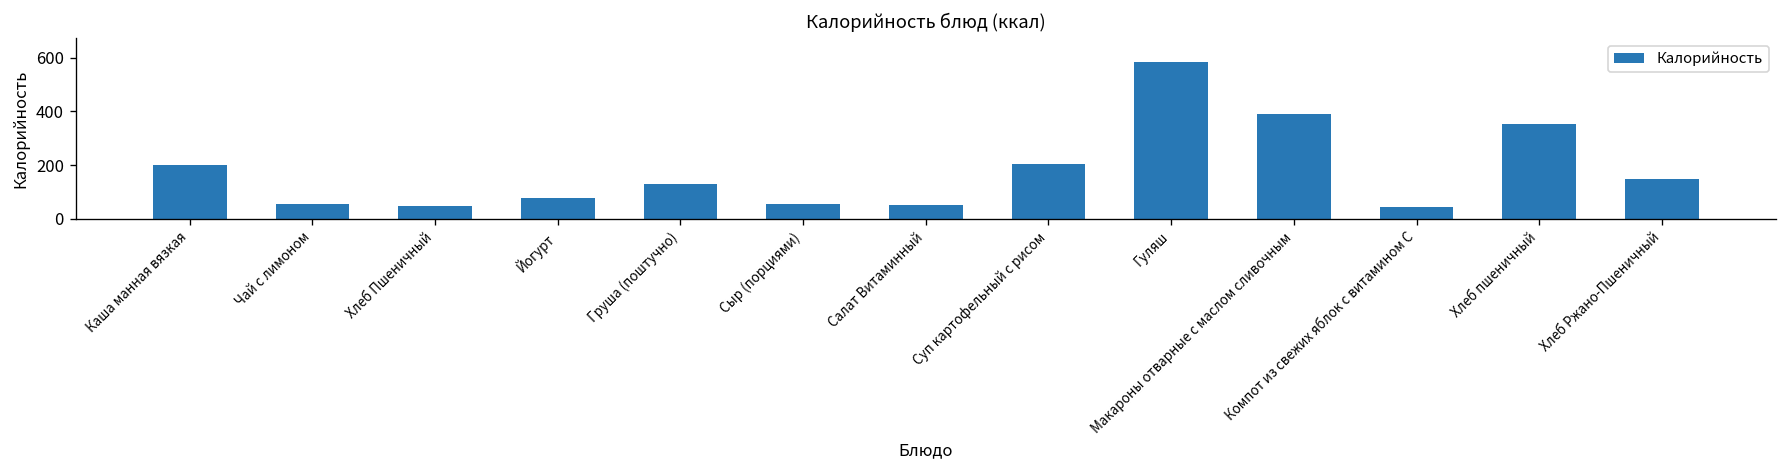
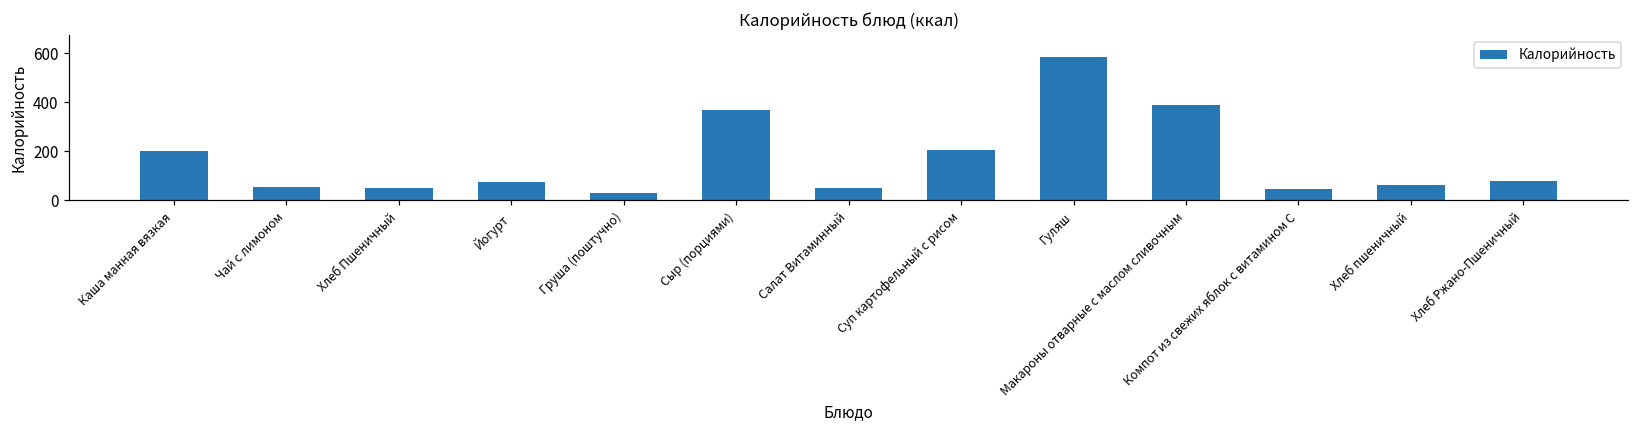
Груша (поштучно): 130 -> 30
Сыр (порциями): 50 -> 370
Хлеб пшеничный: 350 -> 60
Хлеб Ржано-Пшеничный: 150 -> 80
